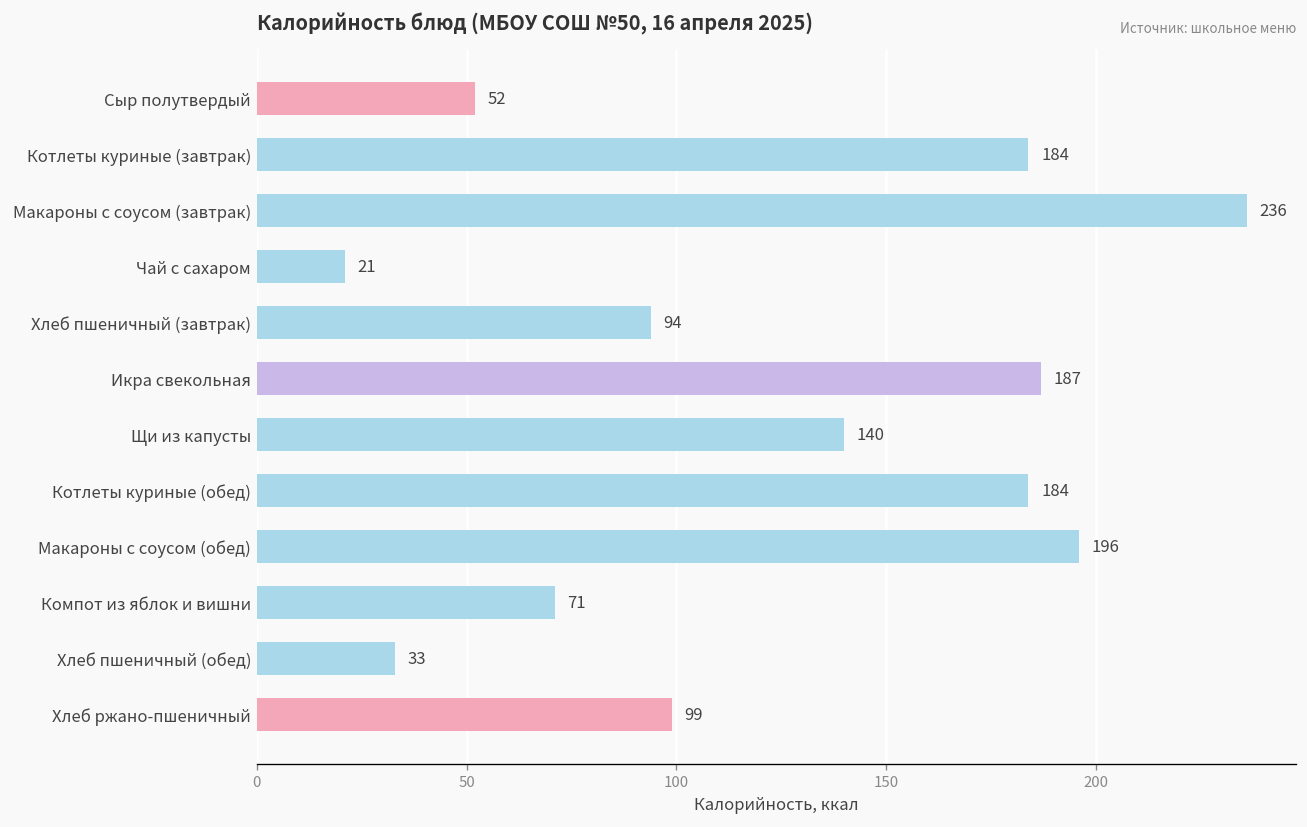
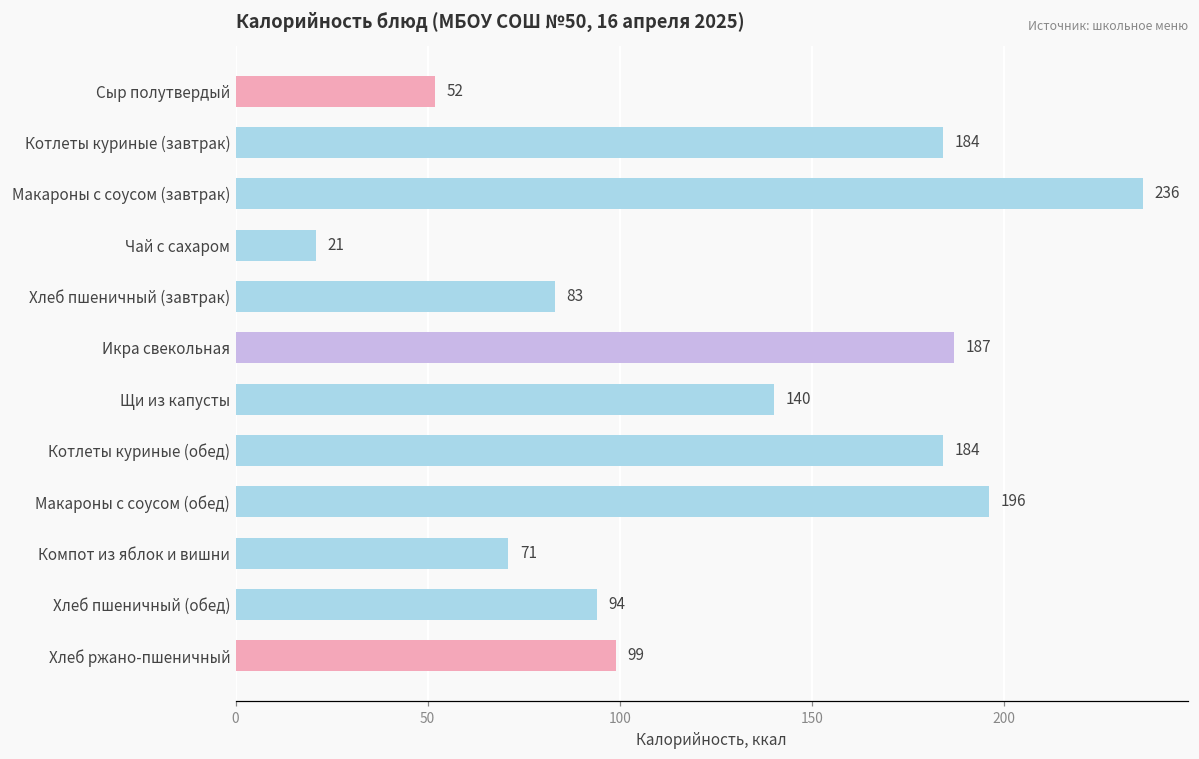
Хлеб пшеничный (завтрак): 94 -> 83
Хлеб пшеничный (обед): 33 -> 94
